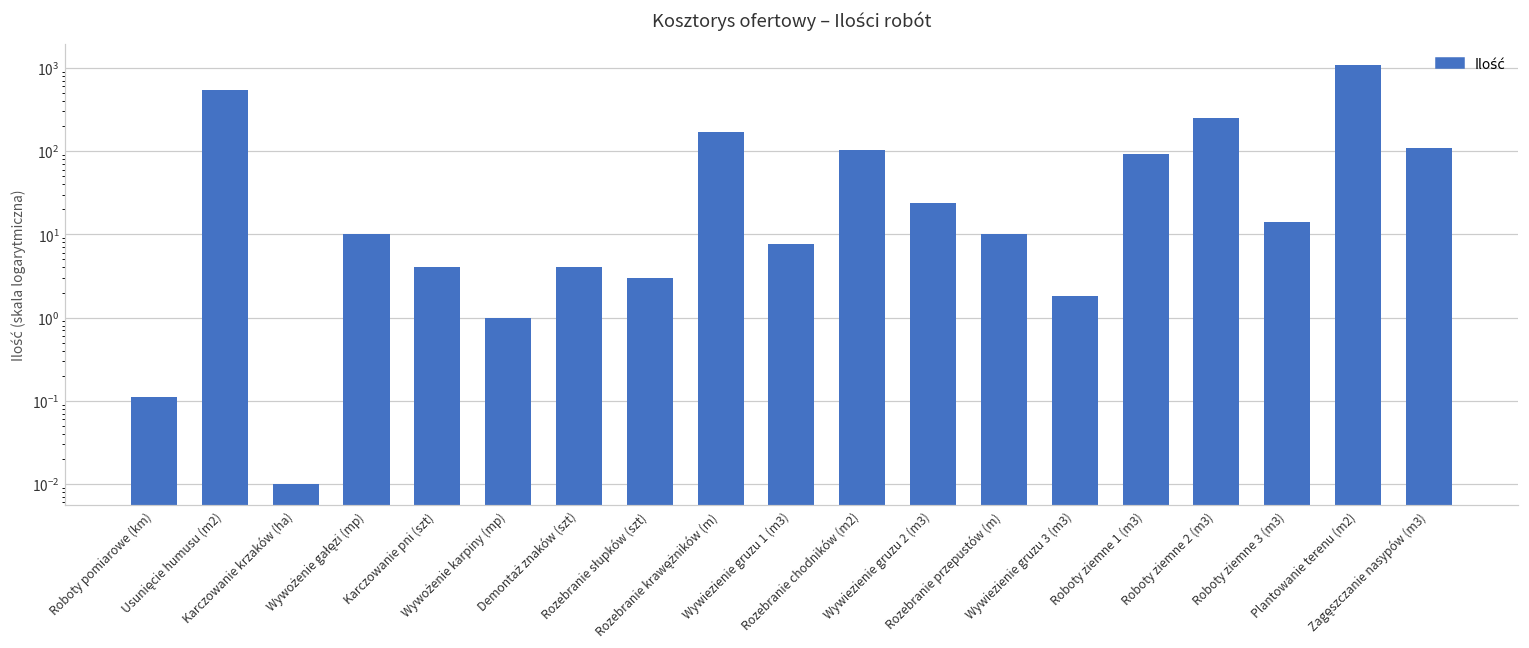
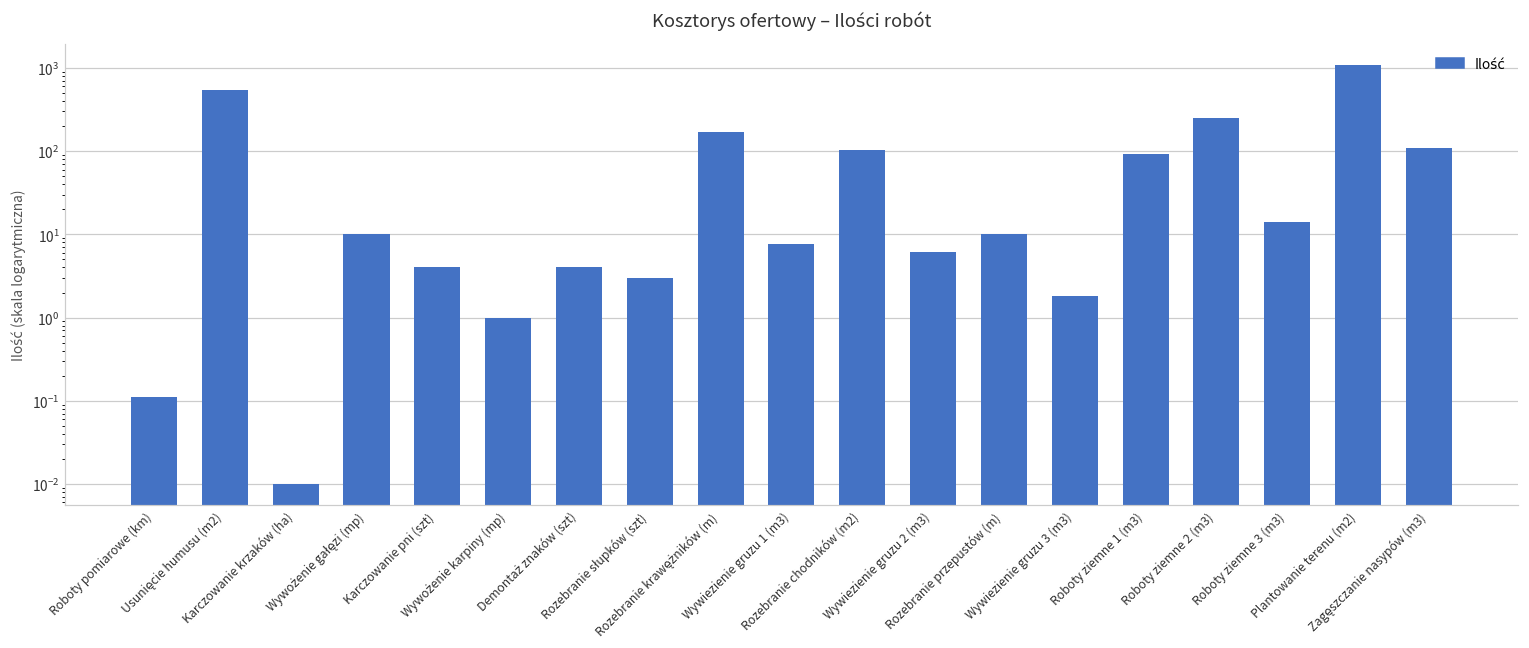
Wywiezienie gruzu 2 (m3): 24 -> 6
